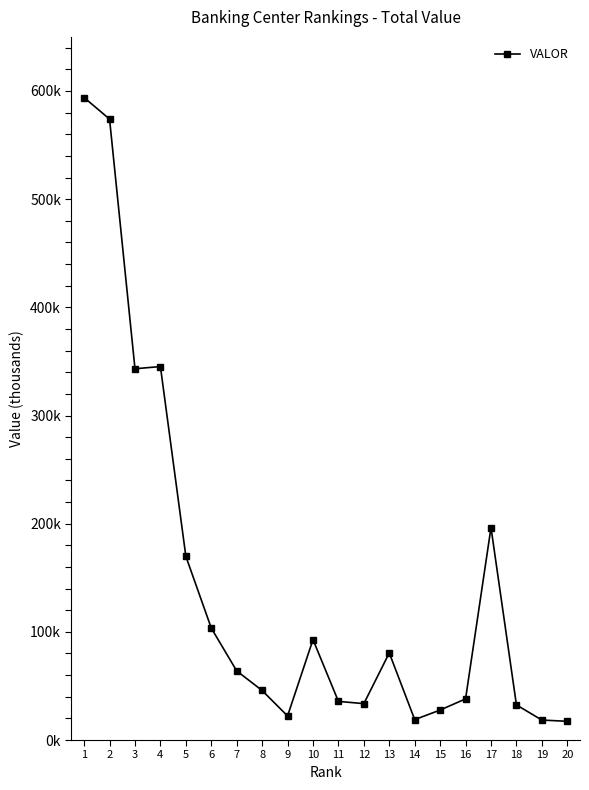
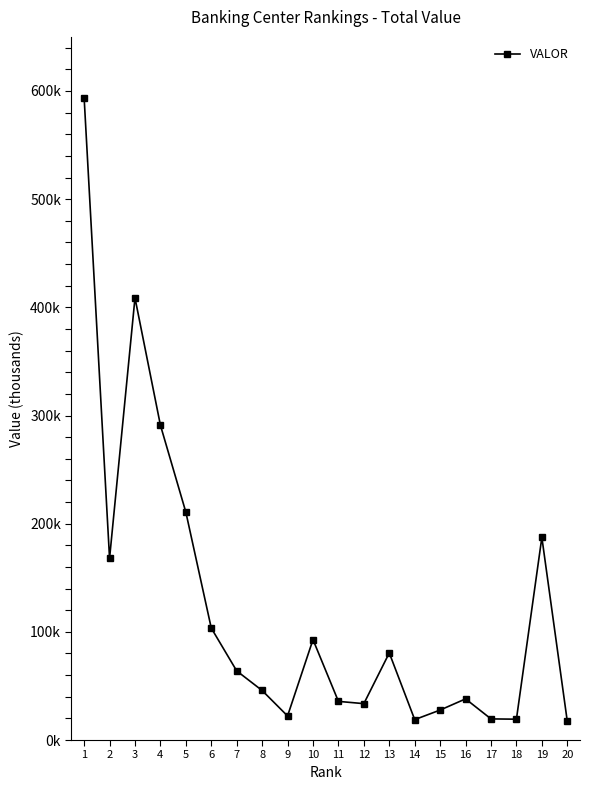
2: 574000 -> 168000
3: 343000 -> 409000
4: 345000 -> 291000
5: 170000 -> 211000
17: 196000 -> 20000
18: 32000 -> 19000
19: 18000 -> 187000
